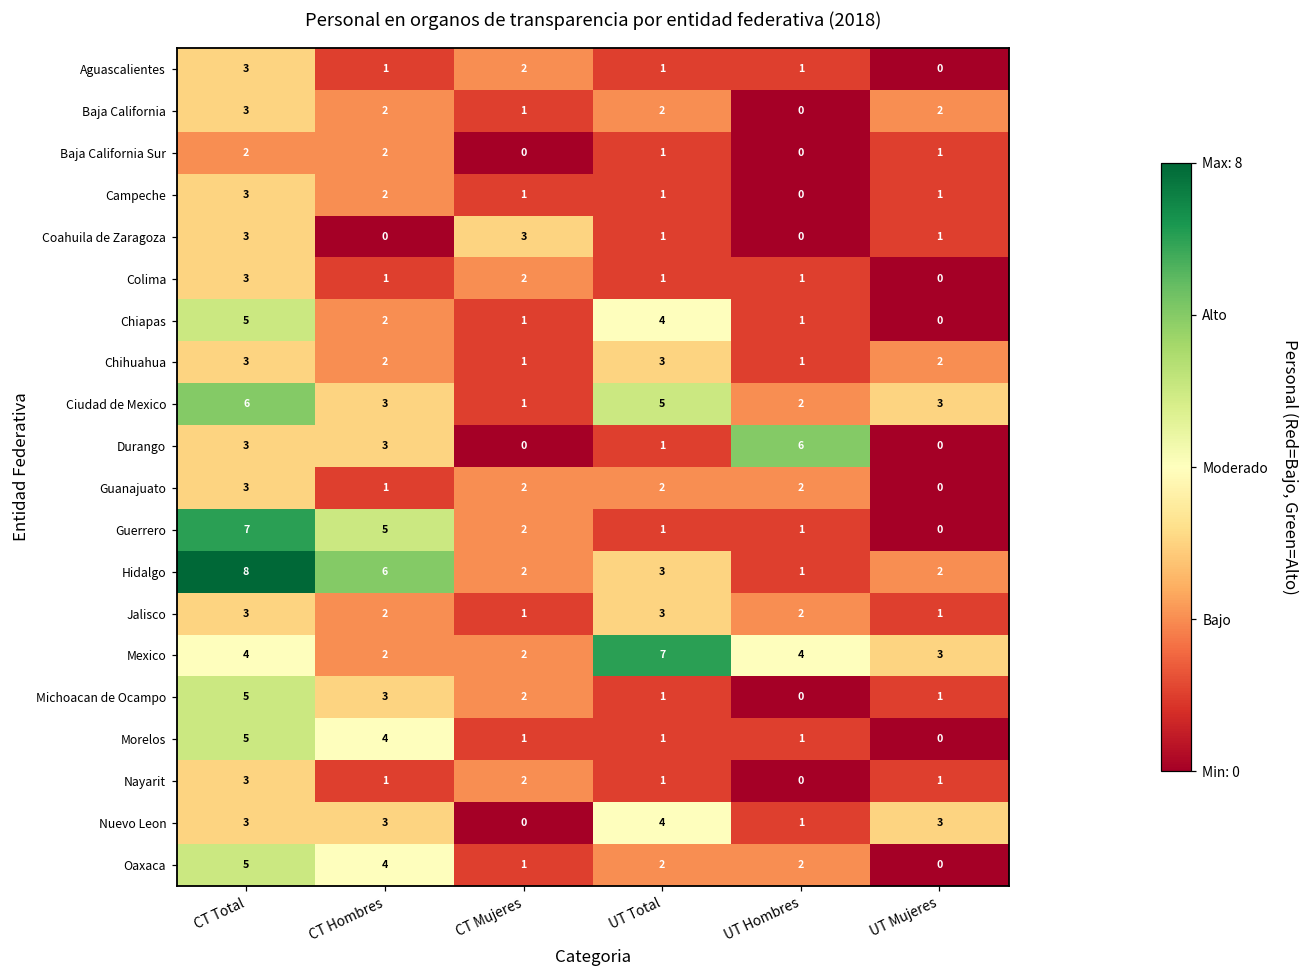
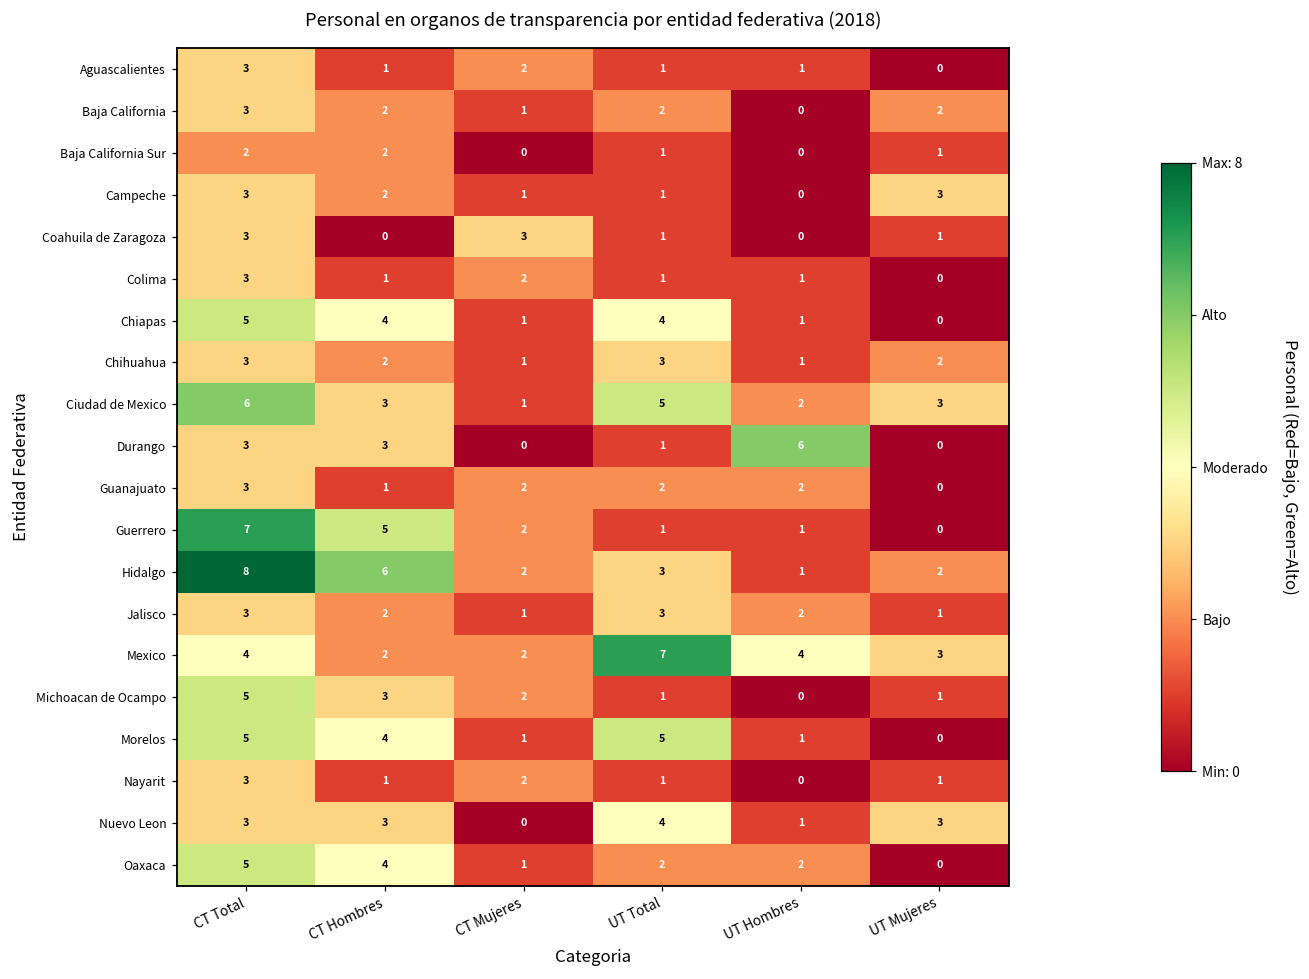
Campeche, UT Mujeres: 1 -> 3
Chiapas, CT Hombres: 2 -> 4
Morelos, UT Total: 1 -> 5
